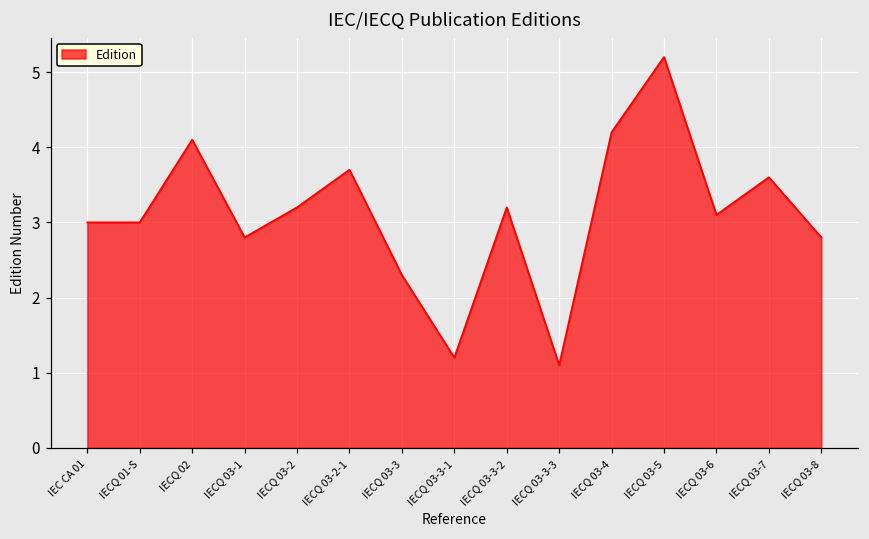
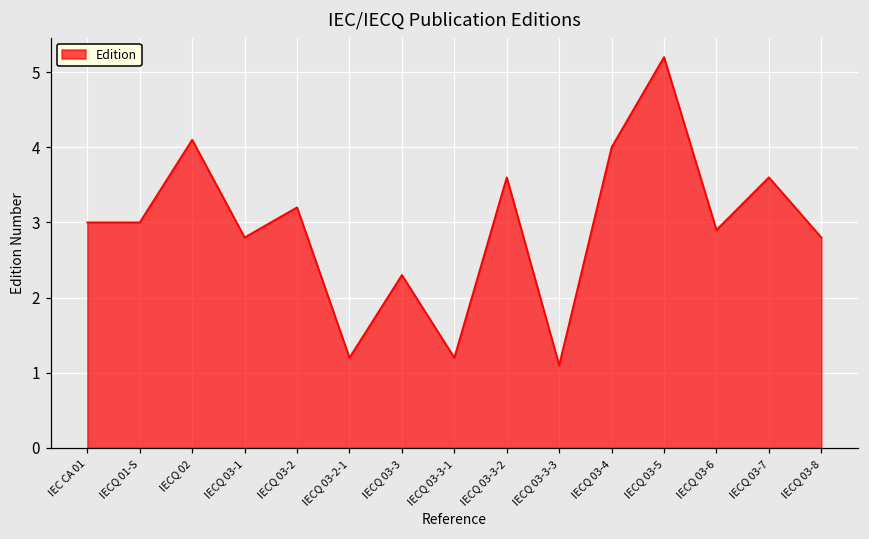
IECQ 03-2-1: 3.7 -> 1.2
IECQ 03-3-2: 3.2 -> 3.6
IECQ 03-4: 4.2 -> 4.0
IECQ 03-6: 3.1 -> 2.9
